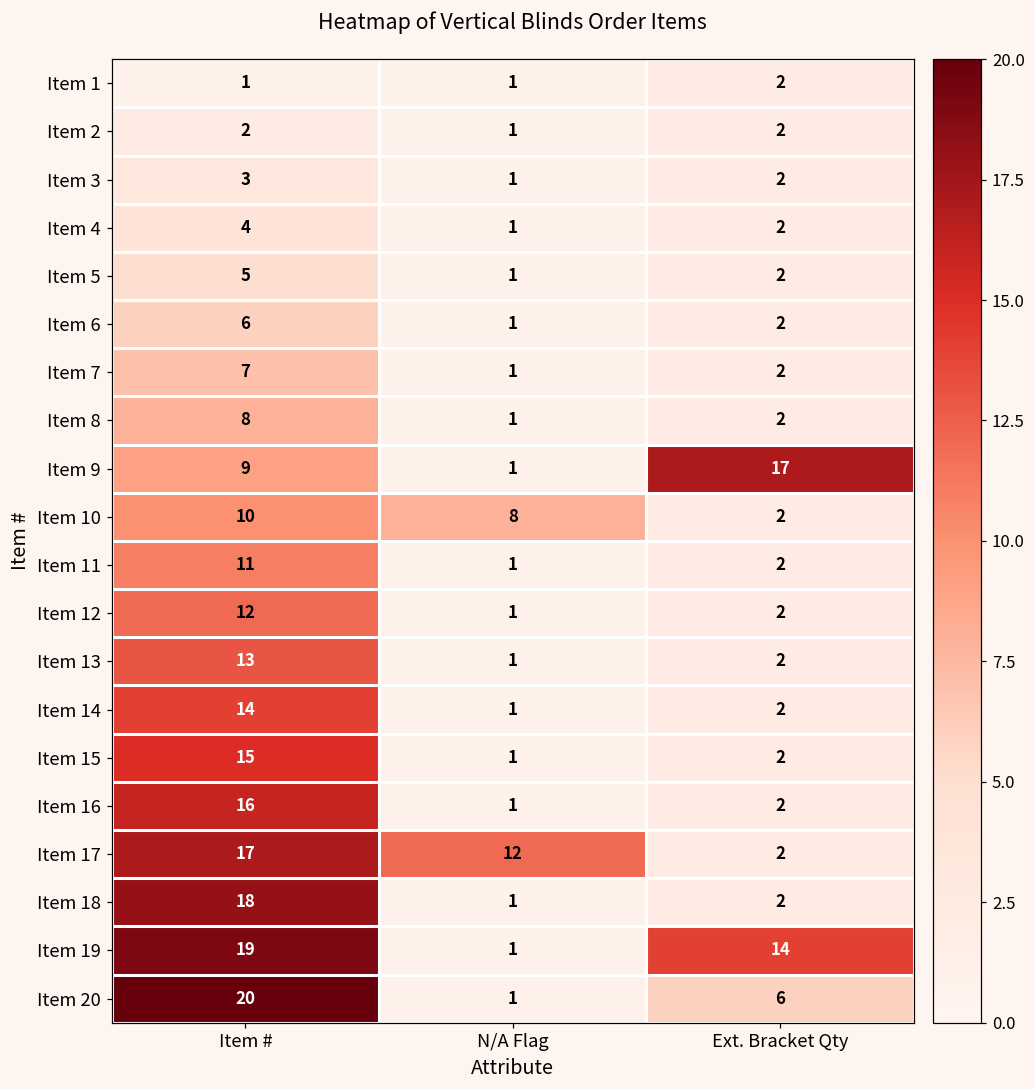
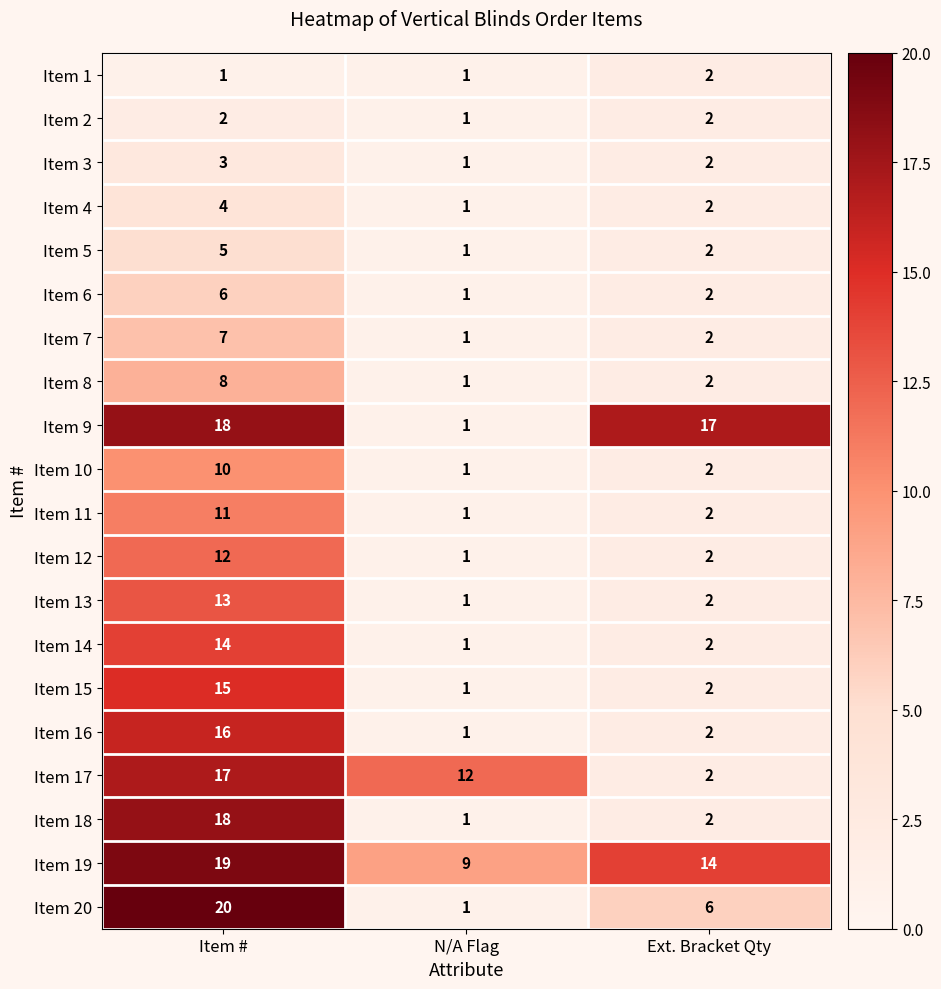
Item 9, Item #: 9 -> 18
Item 10, N/A Flag: 8 -> 1
Item 19, N/A Flag: 1 -> 9
